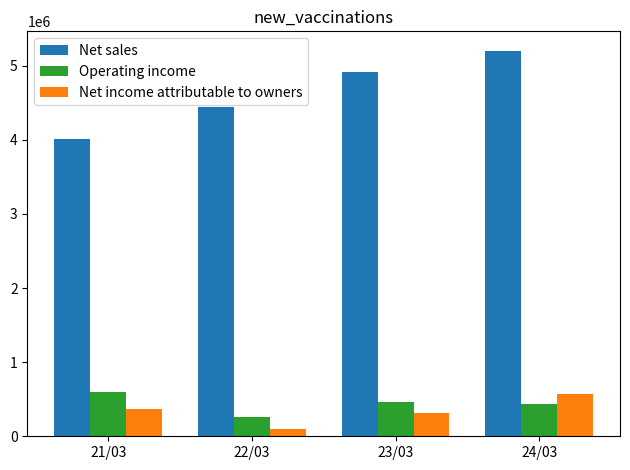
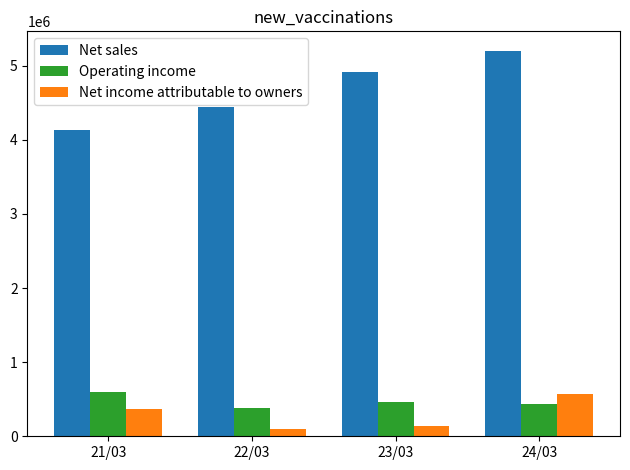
Net sales, 21/03: 4000000 -> 4100000
Operating income, 22/03: 300000 -> 400000
Net income attributable to owners, 23/03: 300000 -> 100000
